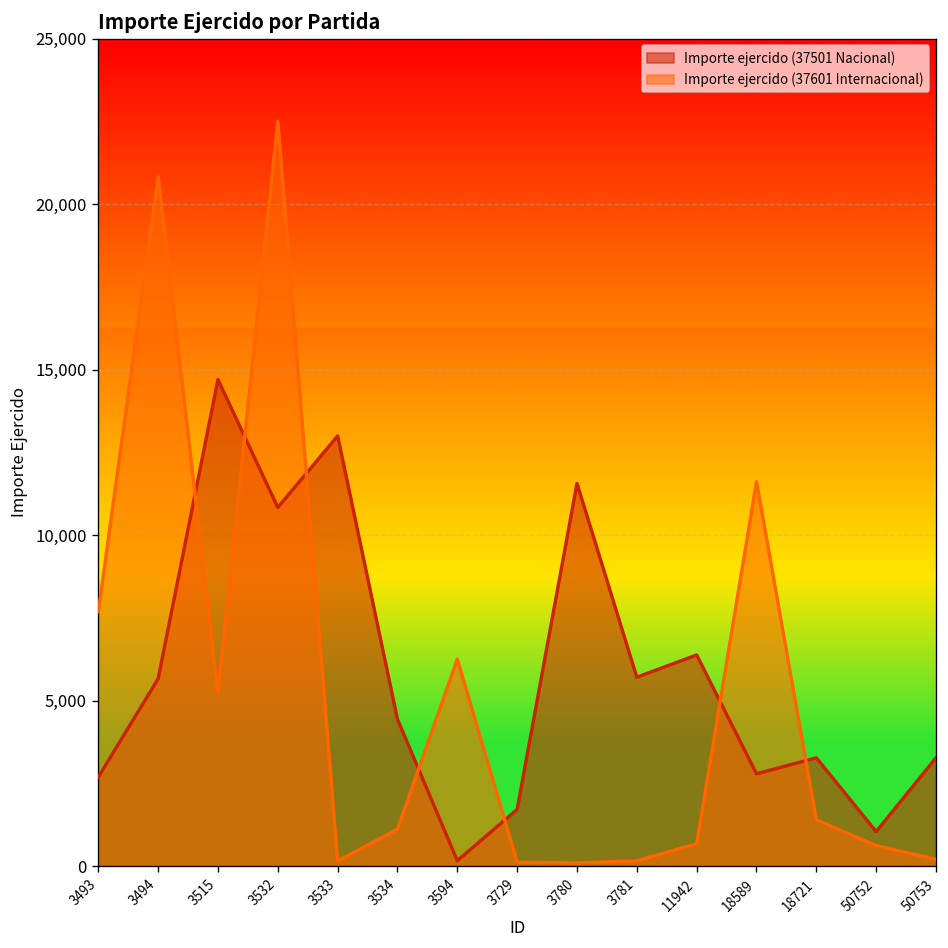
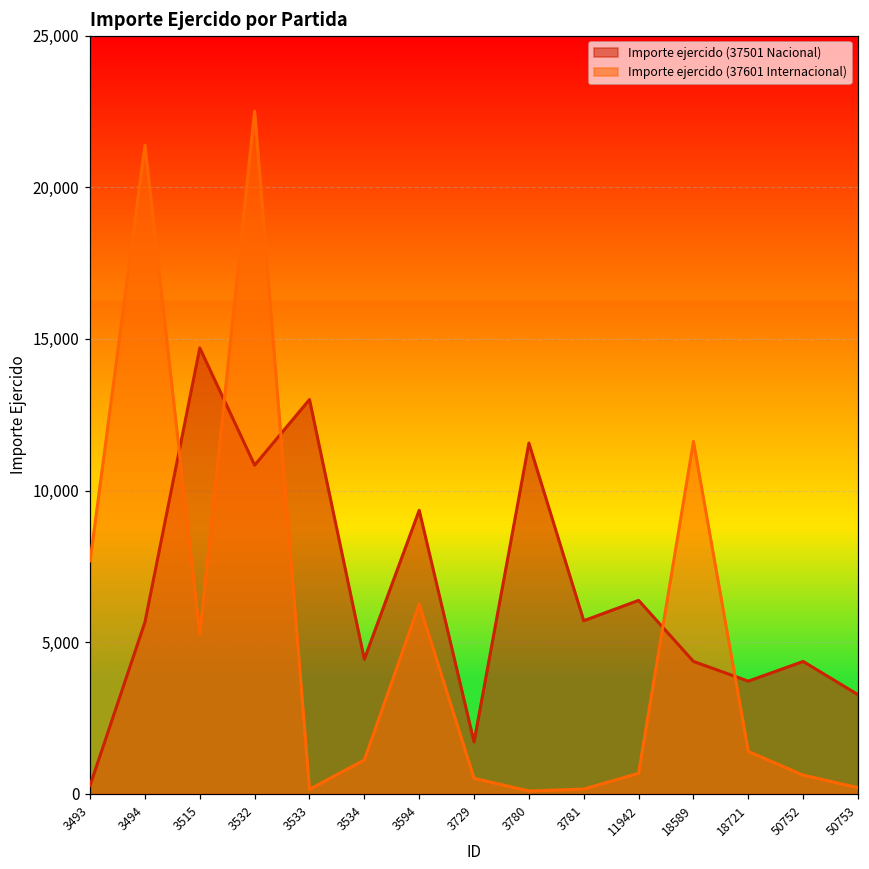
Importe ejercido (37501 Nacional), 3493: 2,700 -> 300
Importe ejercido (37601 Internacional), 3494: 20,800 -> 21,400
Importe ejercido (37501 Nacional), 3594: 200 -> 9,300
Importe ejercido (37601 Internacional), 3729: 100 -> 500
Importe ejercido (37501 Nacional), 18589: 2,800 -> 4,400
Importe ejercido (37501 Nacional), 18721: 3,300 -> 3,700
Importe ejercido (37501 Nacional), 50752: 1,000 -> 4,400
